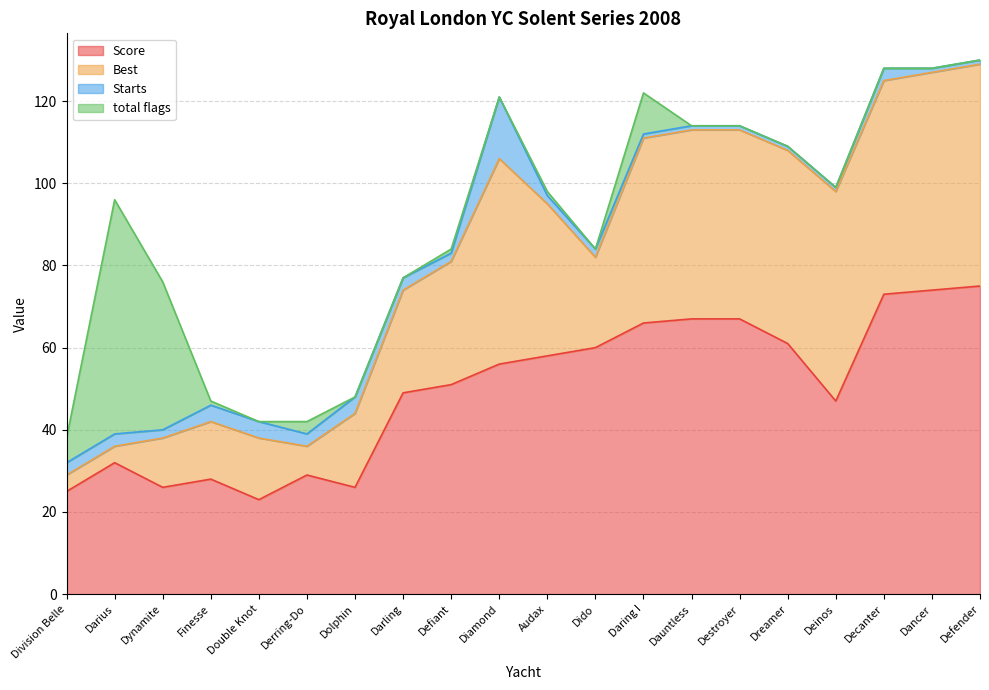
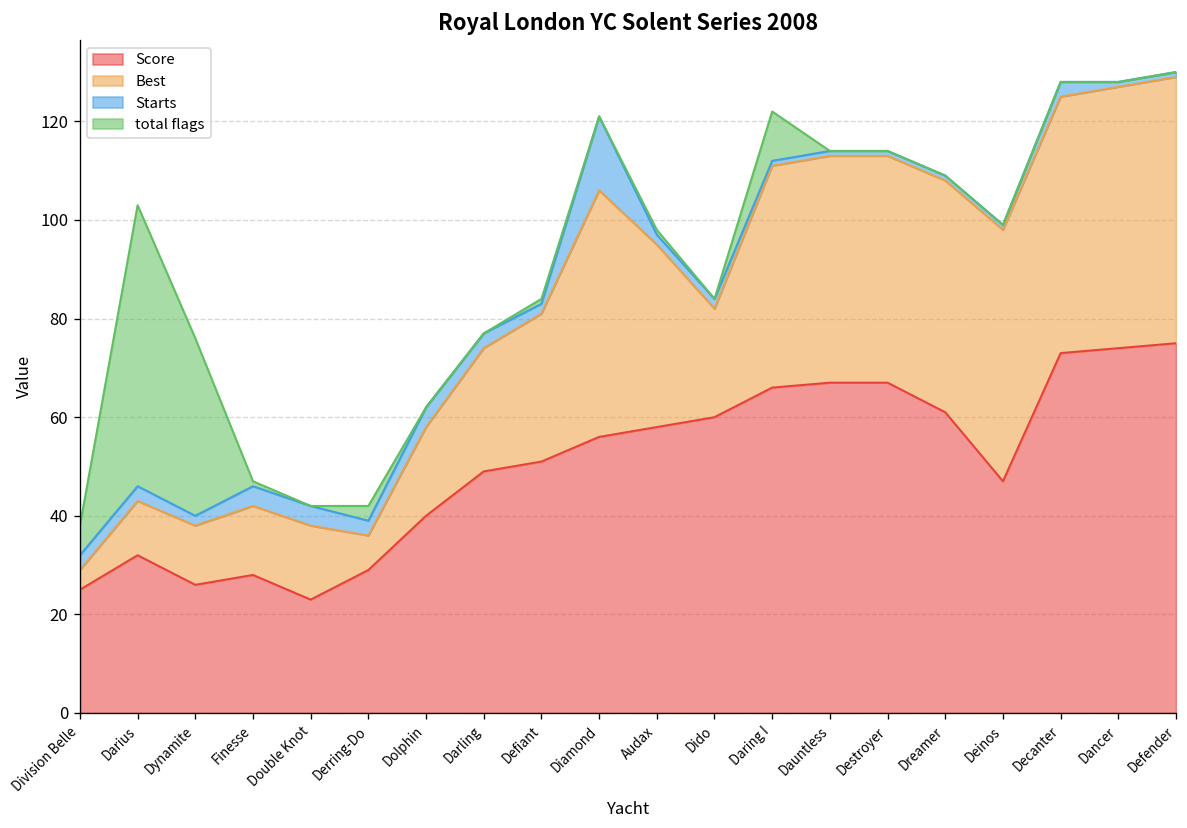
Best, Darius: 4 -> 11
Score, Dolphin: 26 -> 40
